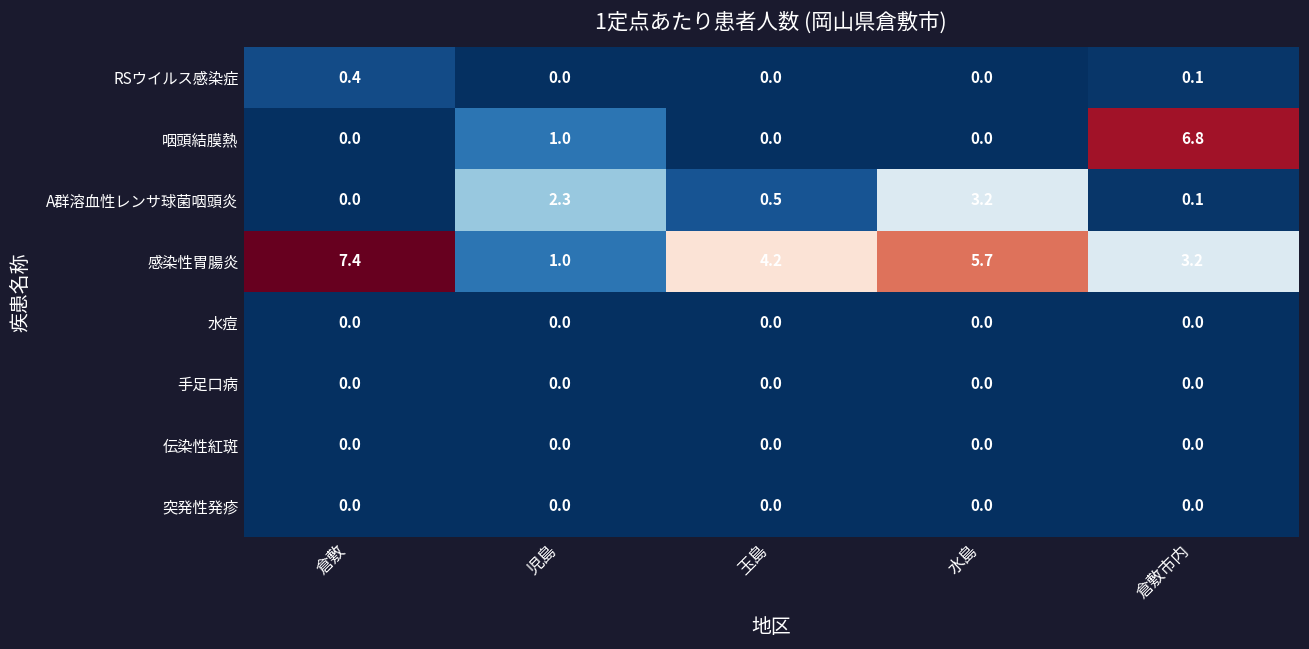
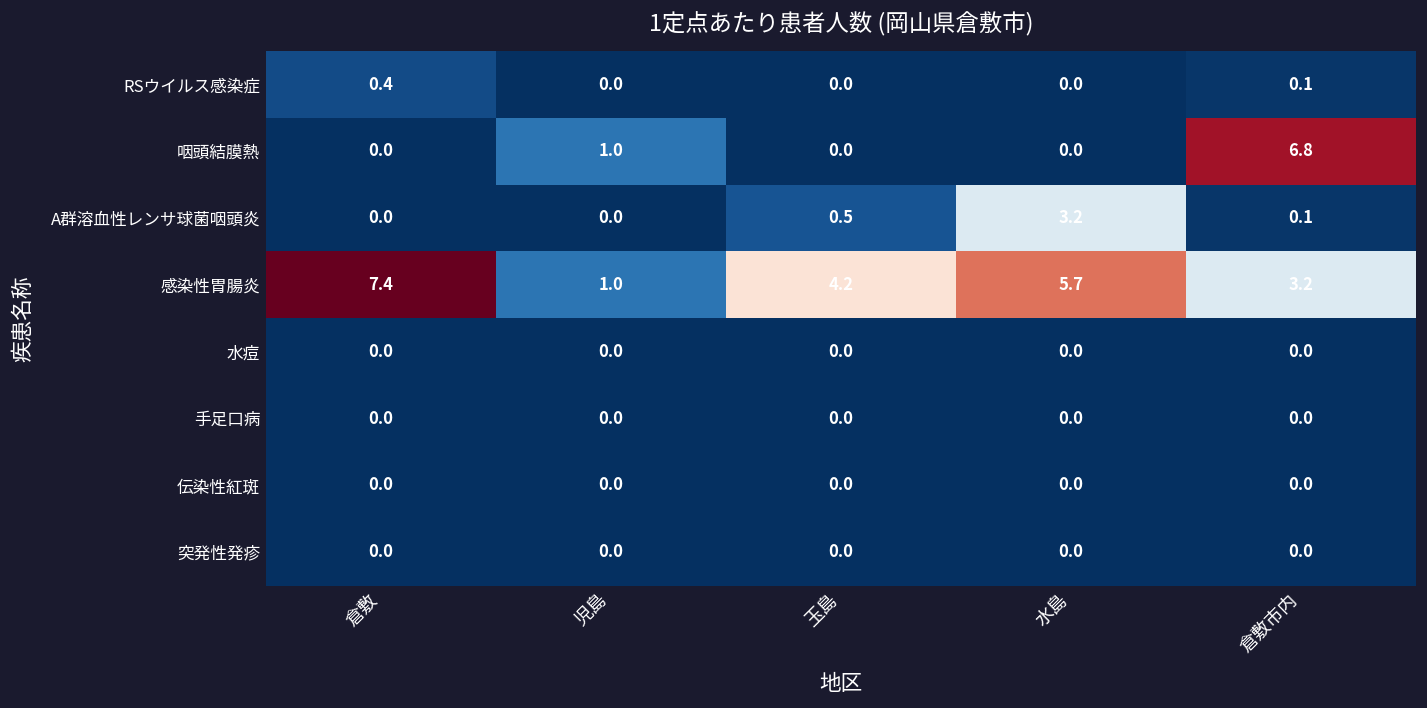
A群溶血性レンサ球菌咽頭炎, 児島: 2.3 -> 0.0
